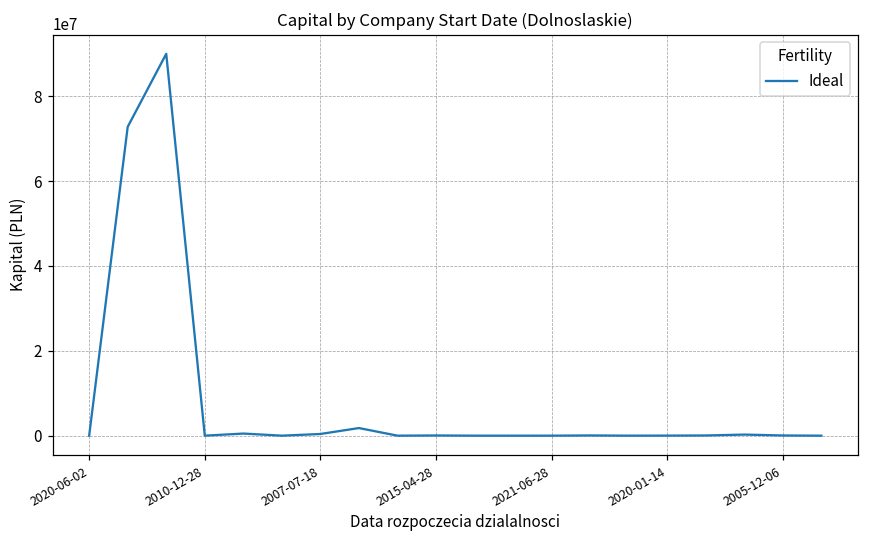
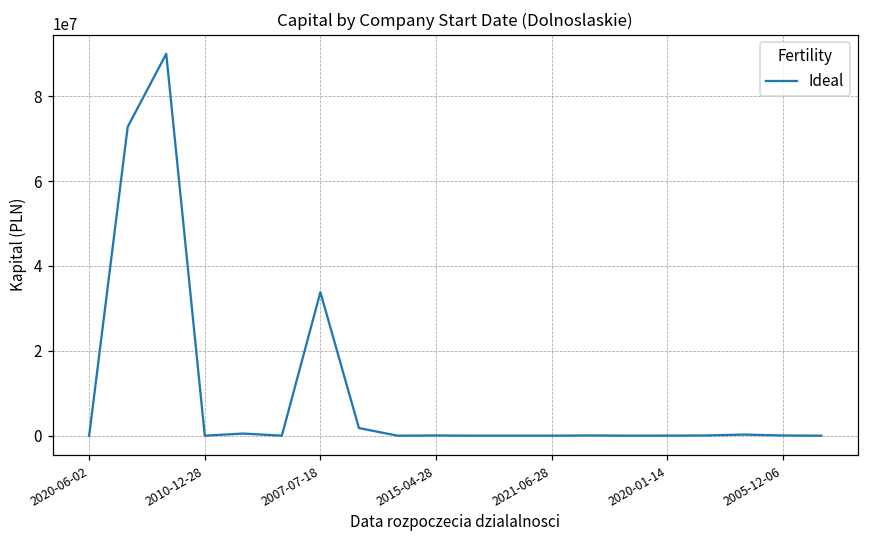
2007-07-18: 0 -> 34000000
